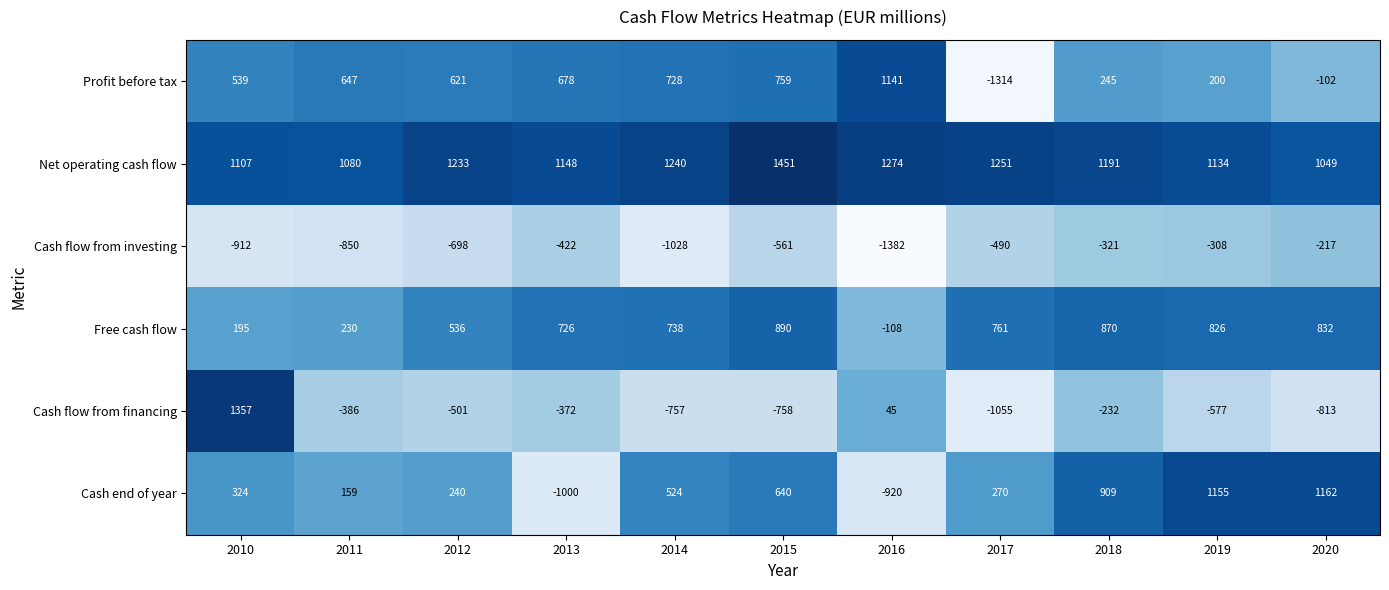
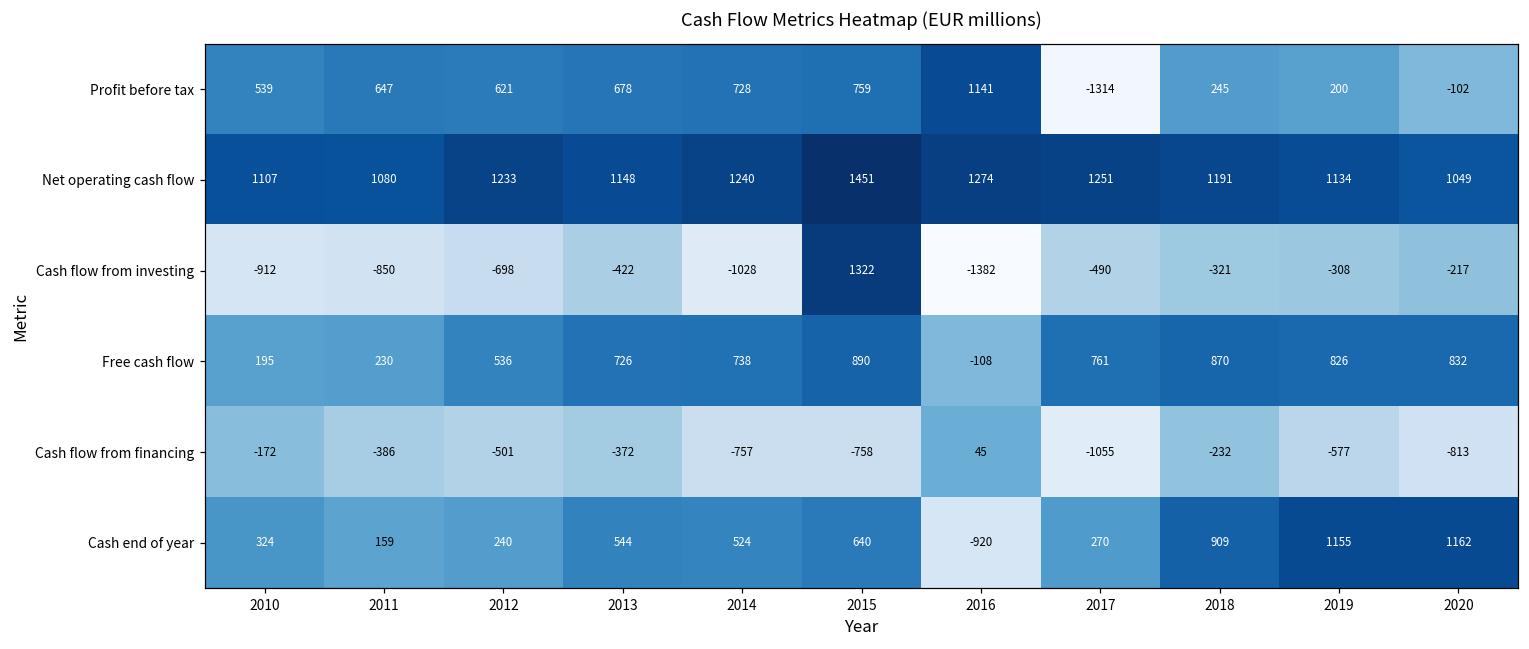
Cash flow from investing, 2015: -561 -> 1322
Cash flow from financing, 2010: 1357 -> -172
Cash end of year, 2013: -1000 -> 544
